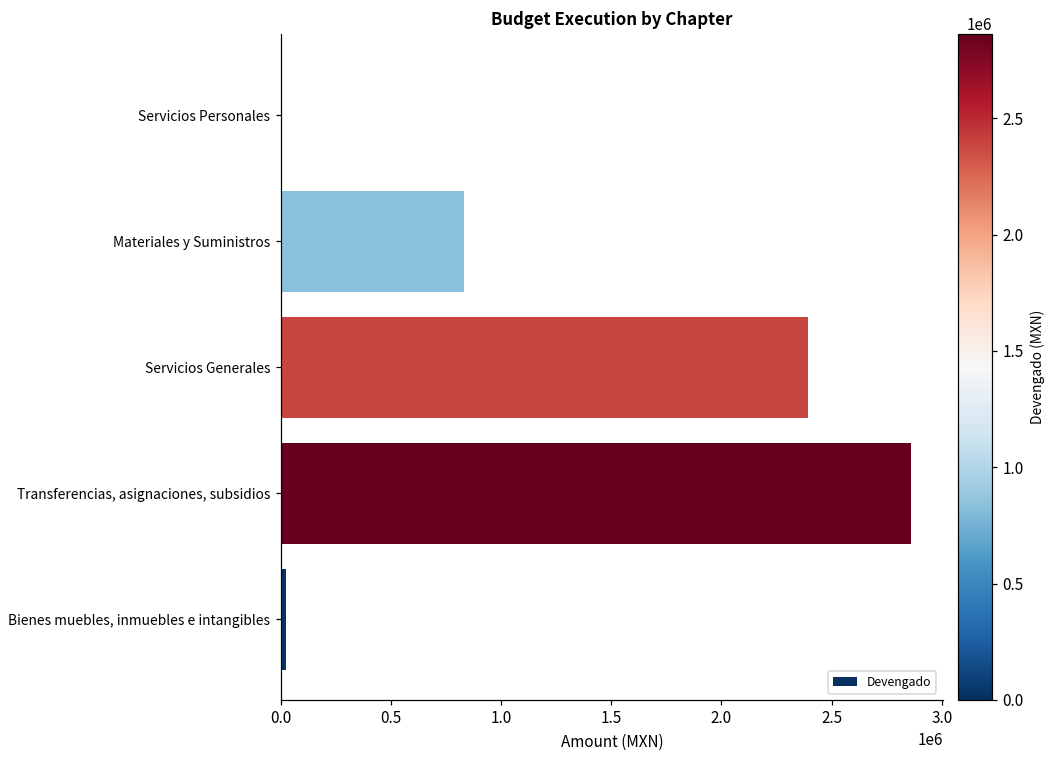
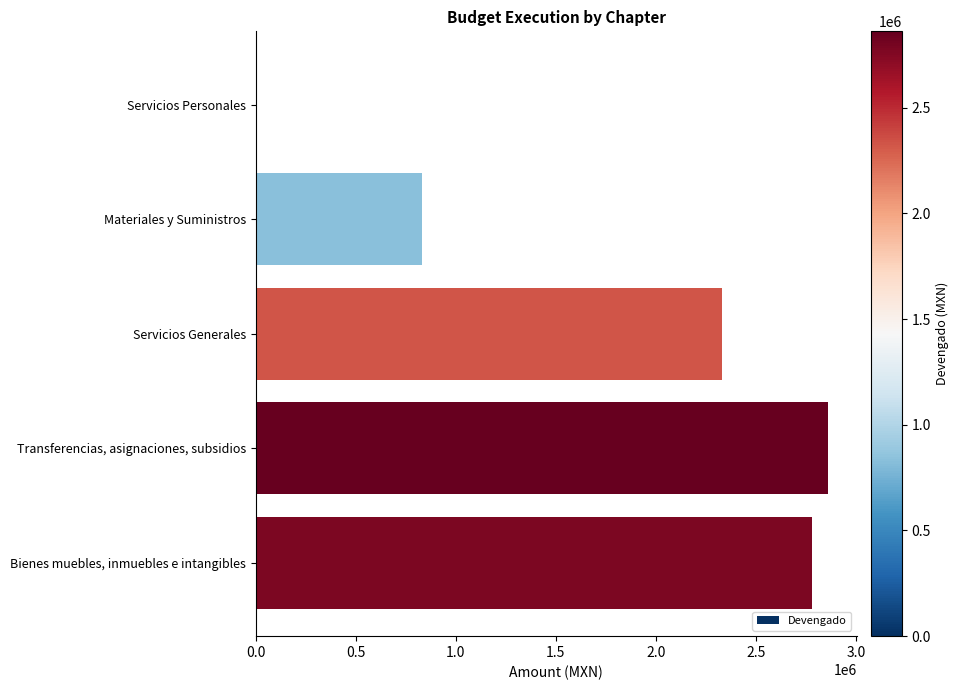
Servicios Generales: 2390000 -> 2330000
Bienes muebles, inmuebles e intangibles: 20000 -> 2780000
